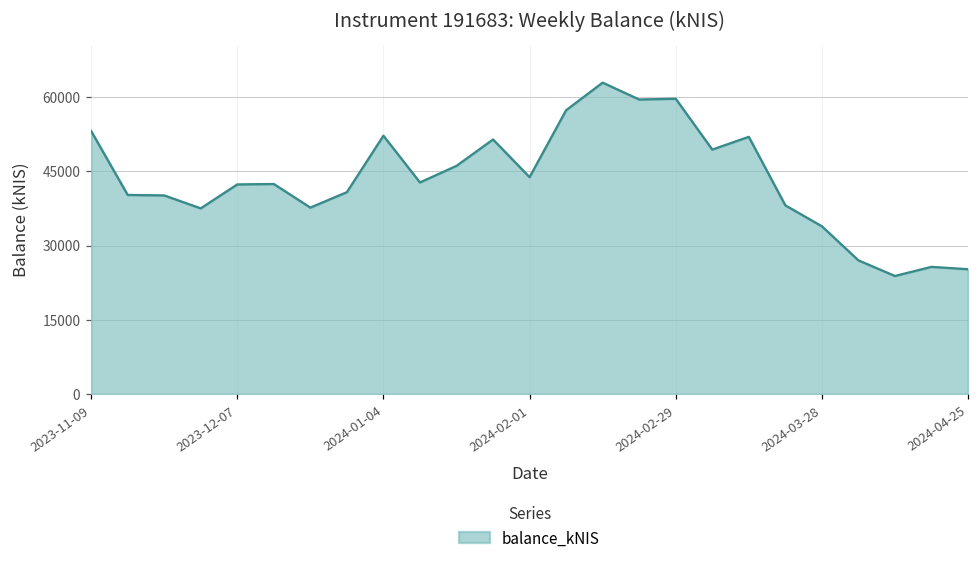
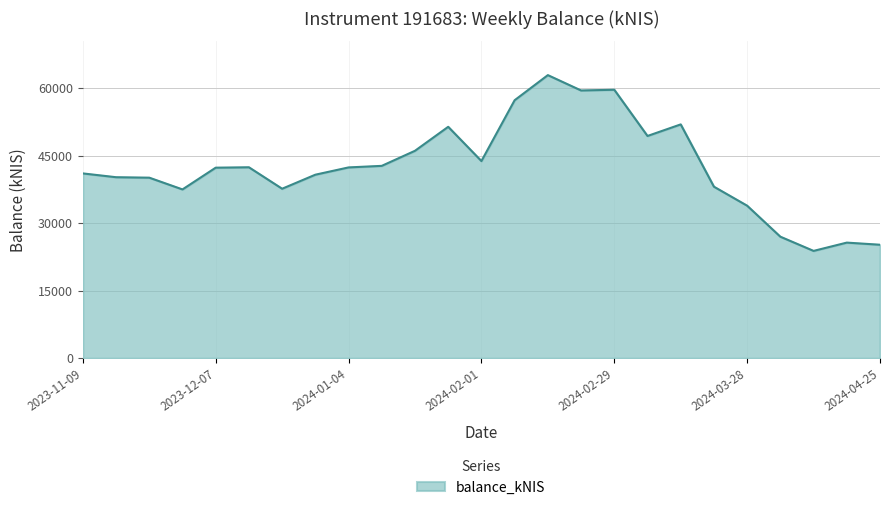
2023-11-09: 53000 -> 41000
2024-01-04: 52000 -> 42000
